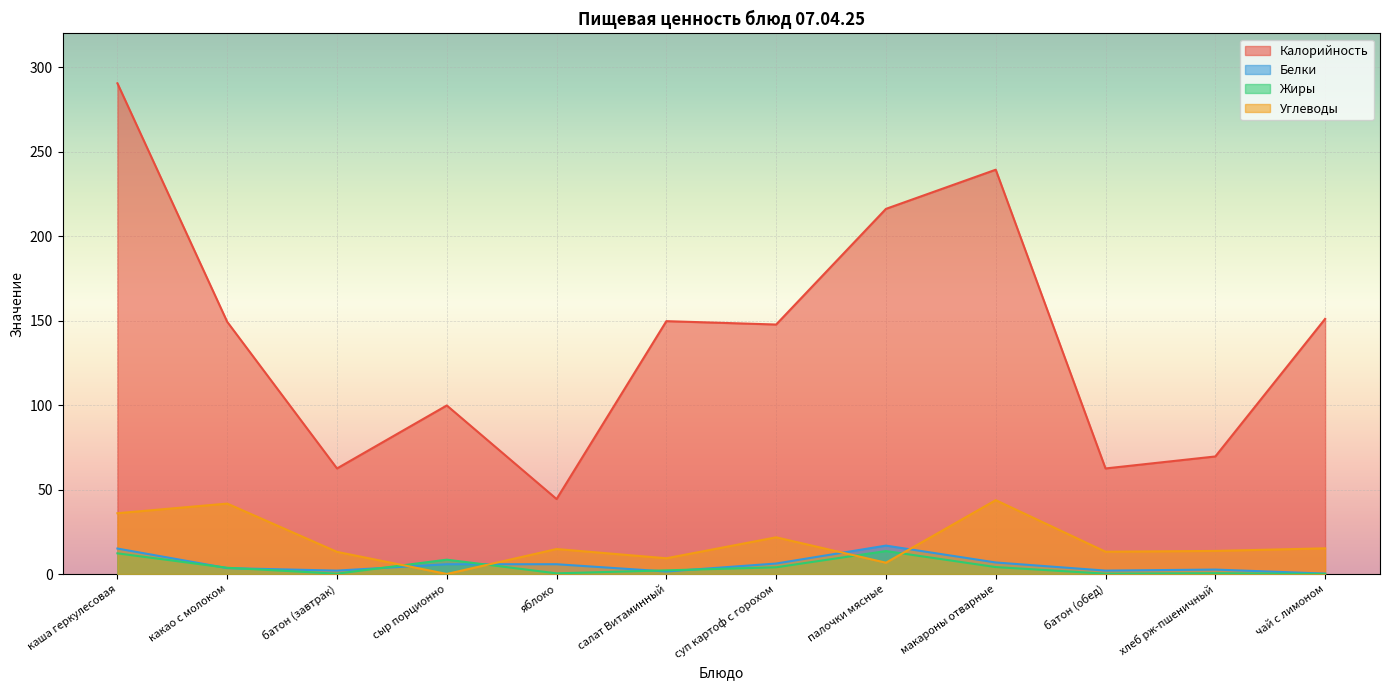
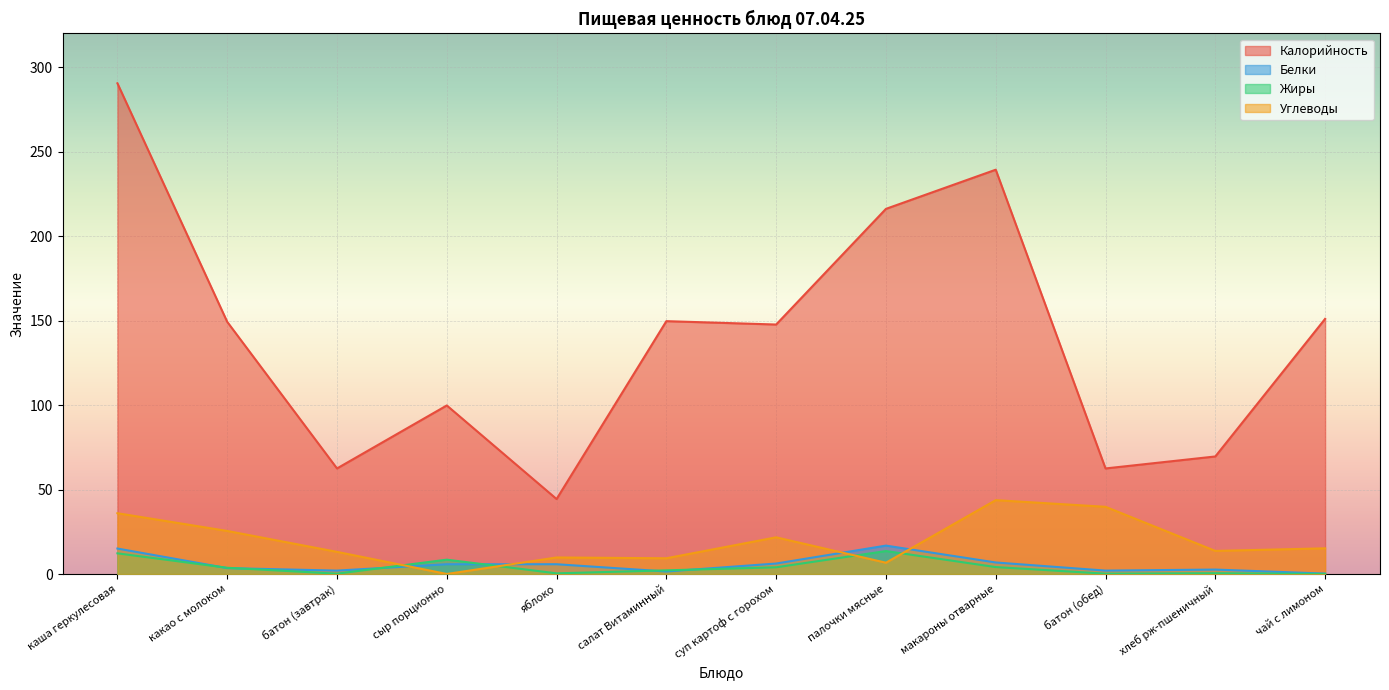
Углеводы, какао с молоком: 42 -> 26
Углеводы, яблоко: 15 -> 10
Углеводы, батон (обед): 13 -> 40
